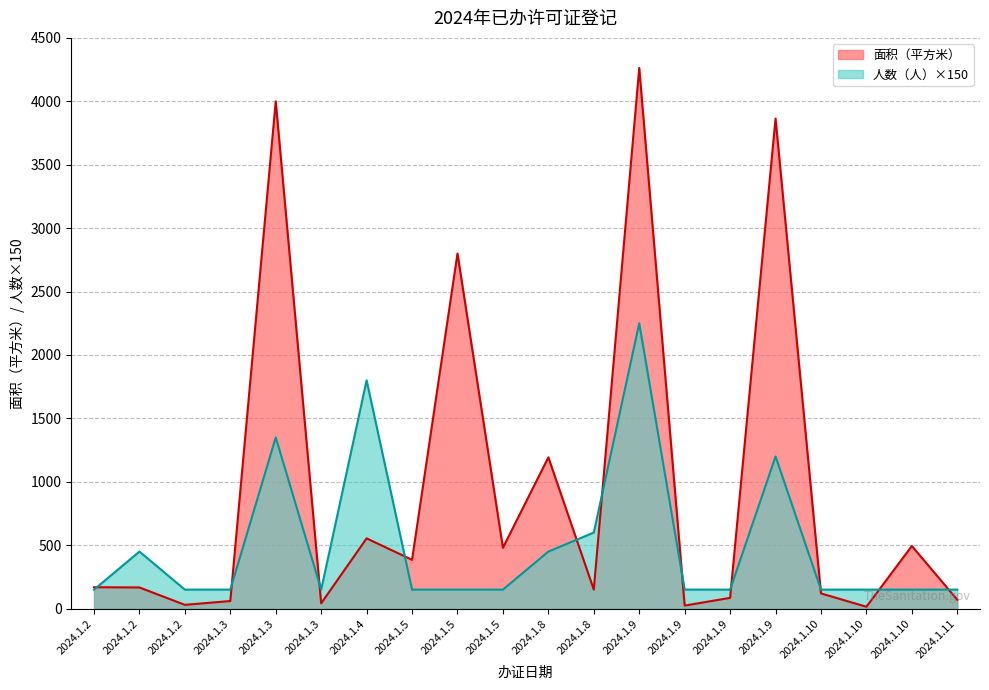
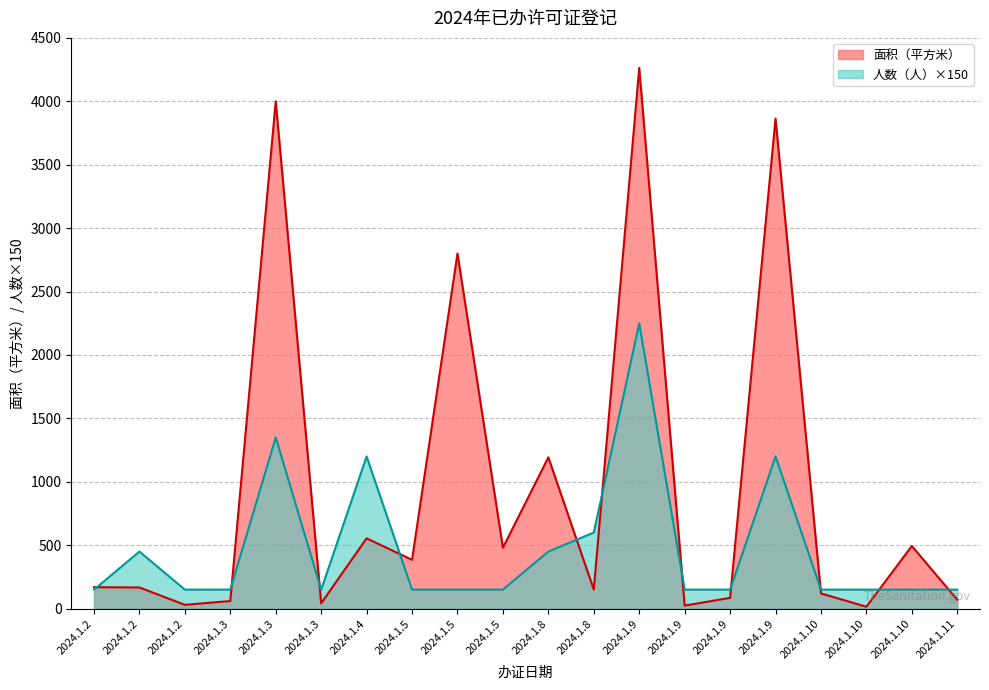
人数（人）×150, 2024.1.4: 1800 -> 1200
